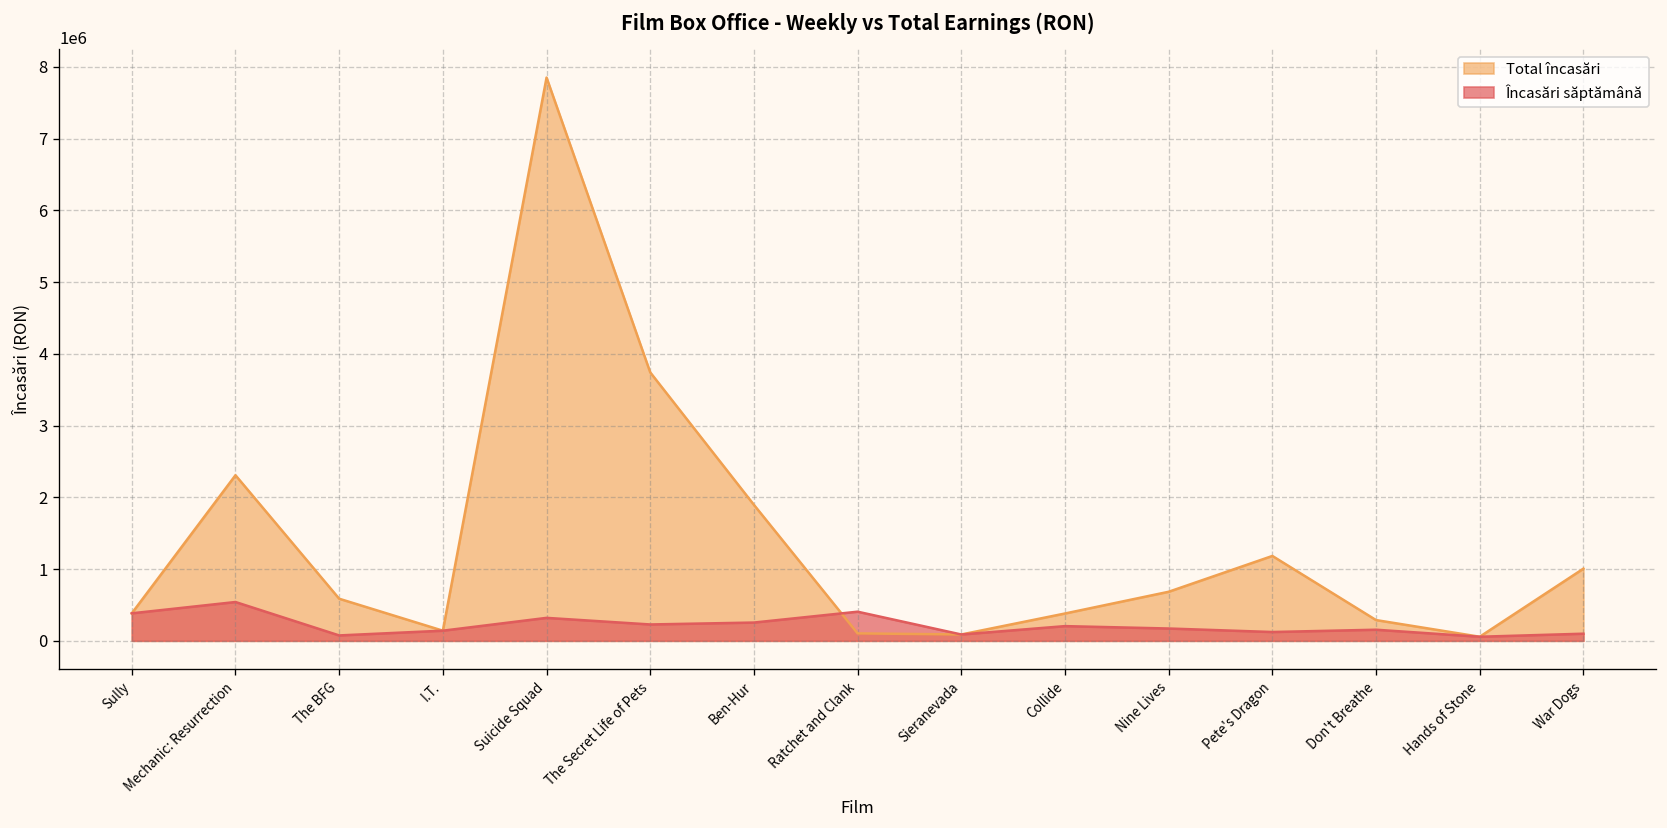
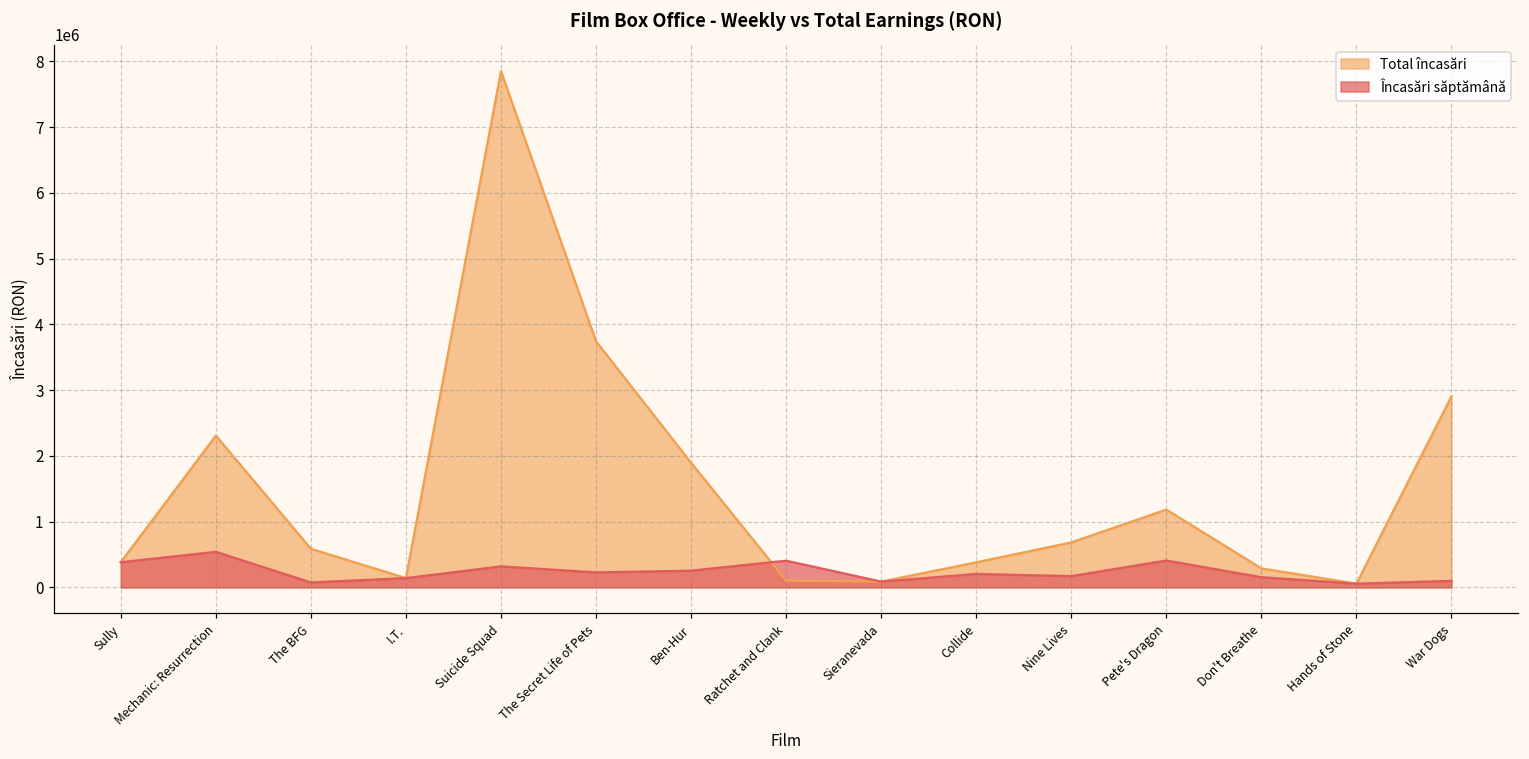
Încasări săptămână, Pete's Dragon: 100000 -> 400000
Total încasări, War Dogs: 1000000 -> 2900000
